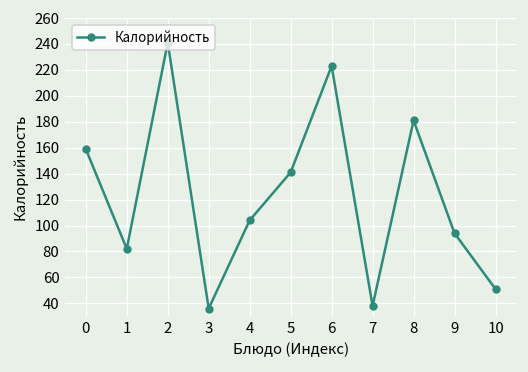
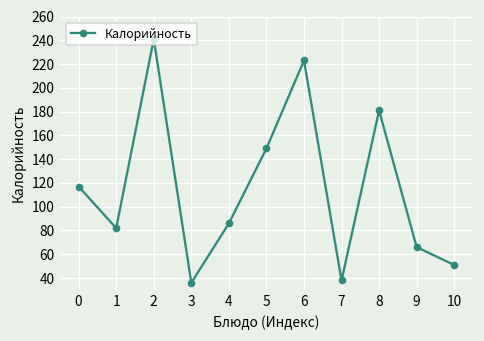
0: 159 -> 117
4: 104 -> 86
5: 141 -> 149
9: 94 -> 66
